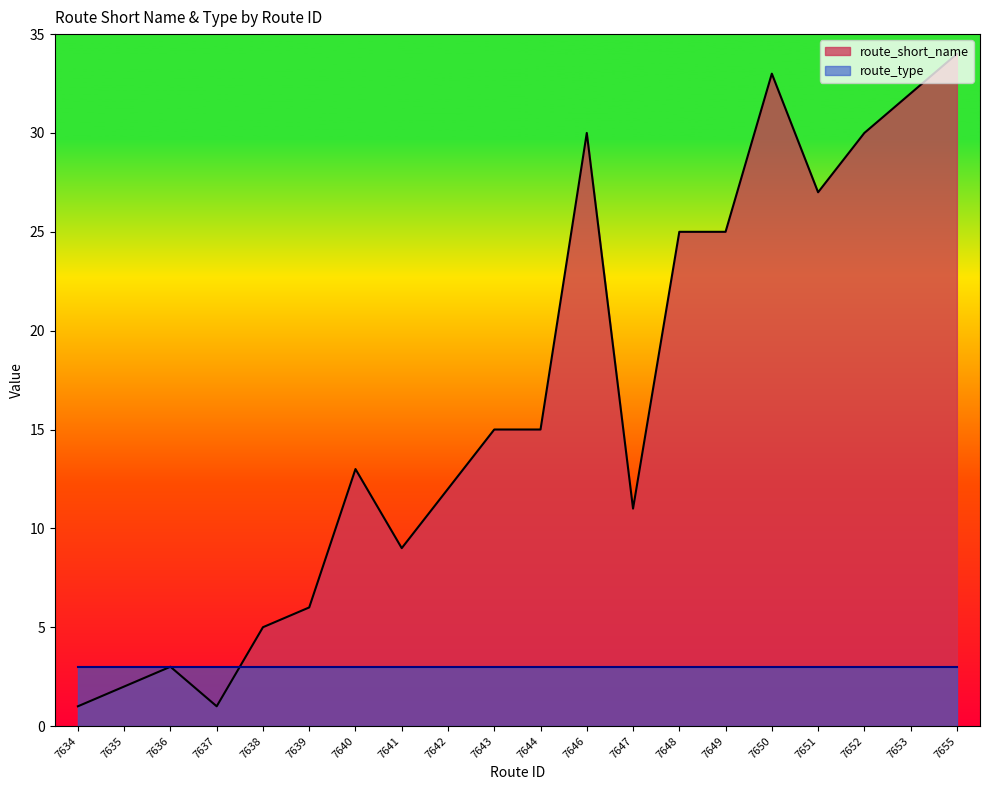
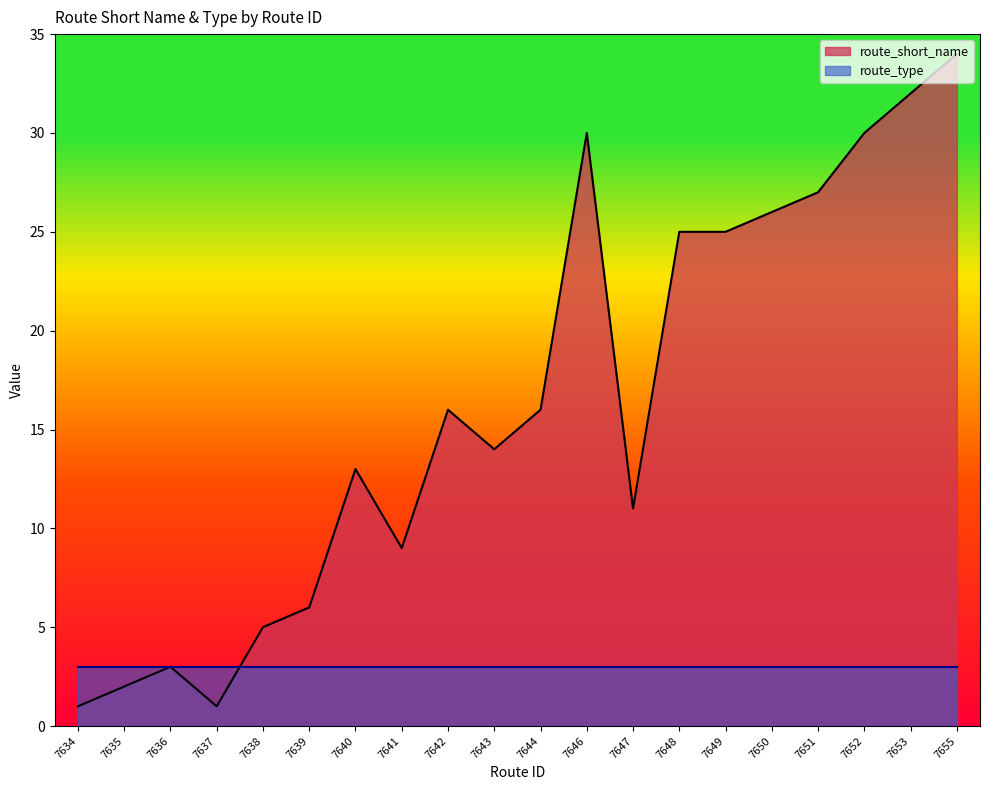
route_short_name, 7642: 12 -> 16
route_short_name, 7643: 15 -> 14
route_short_name, 7644: 15 -> 16
route_short_name, 7650: 33 -> 26
